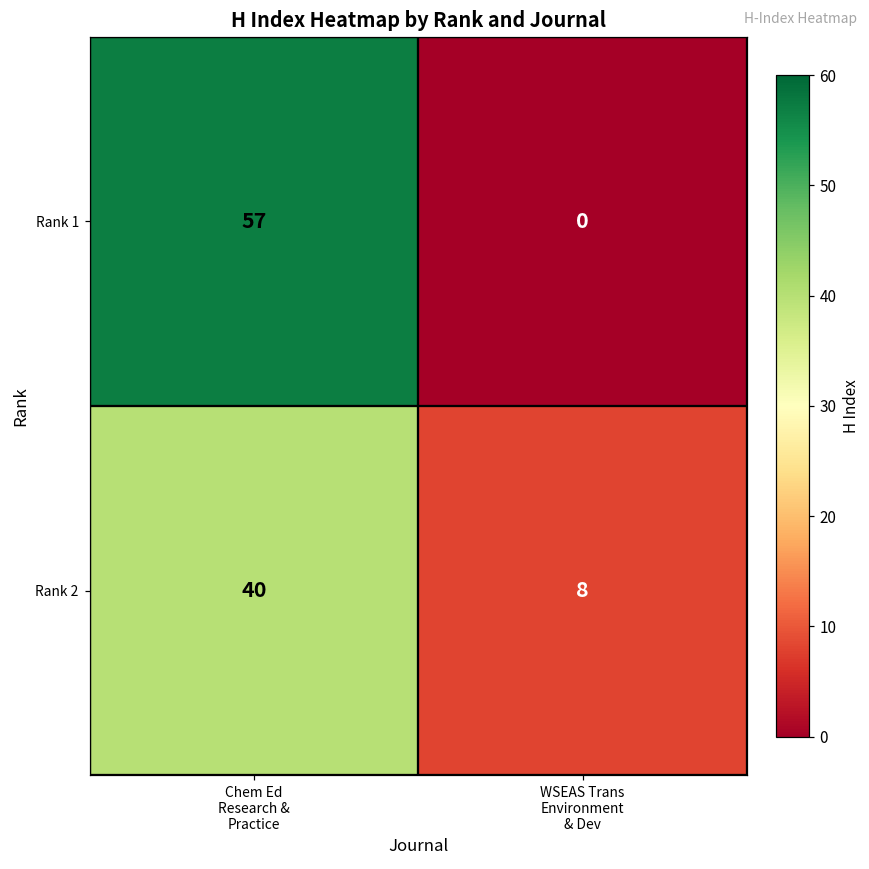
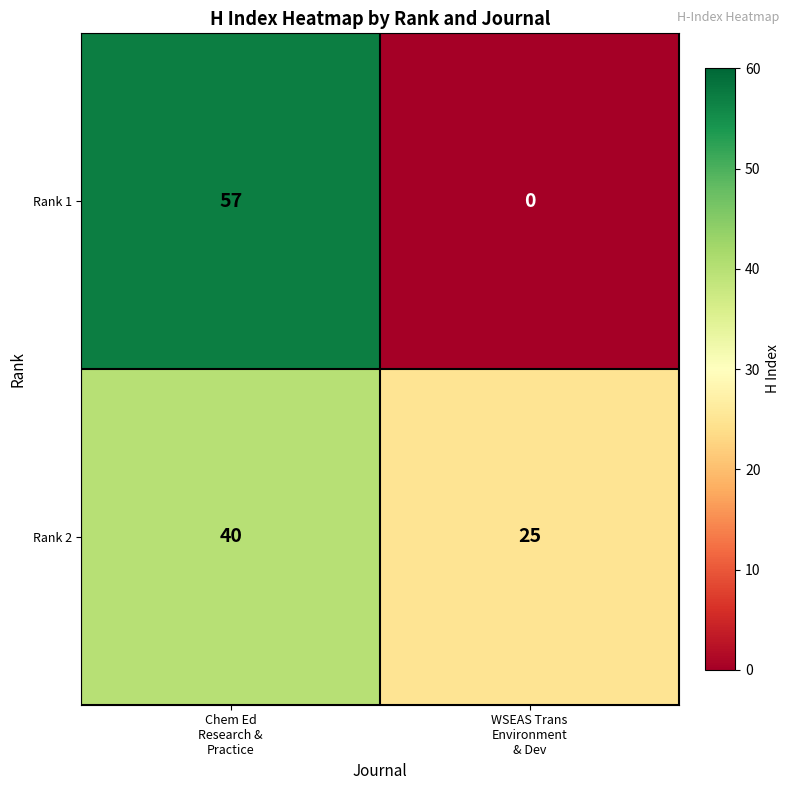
Rank 2, WSEAS Trans Environment & Dev: 8 -> 25
